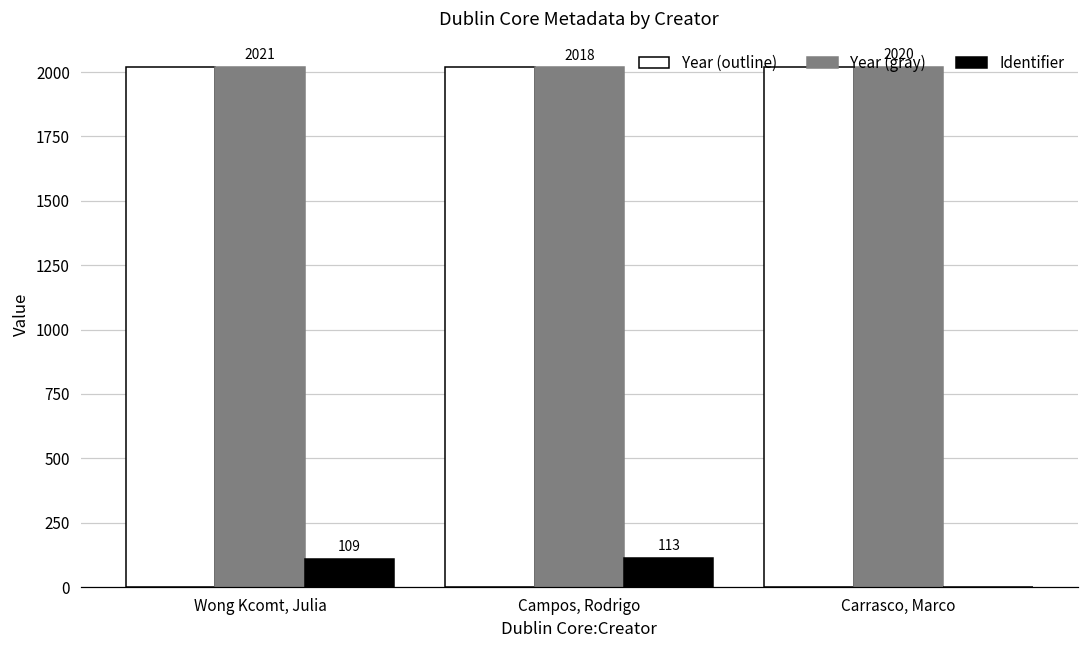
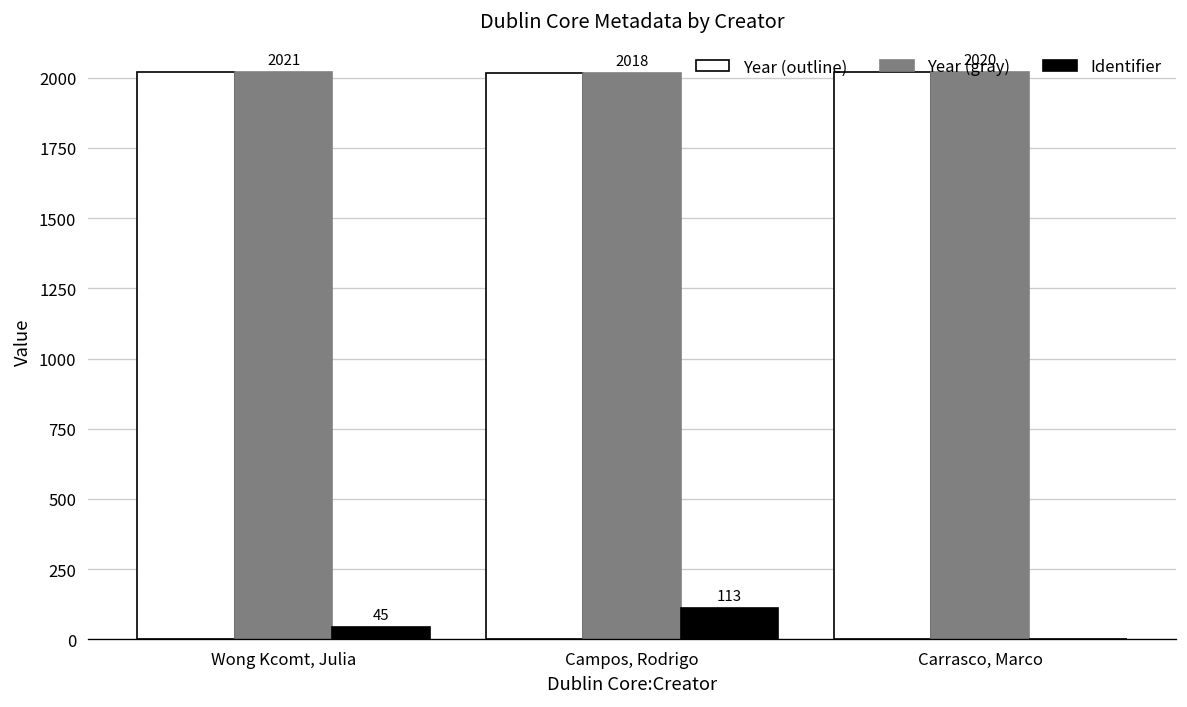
Identifier, Wong Kcomt, Julia: 109 -> 45
